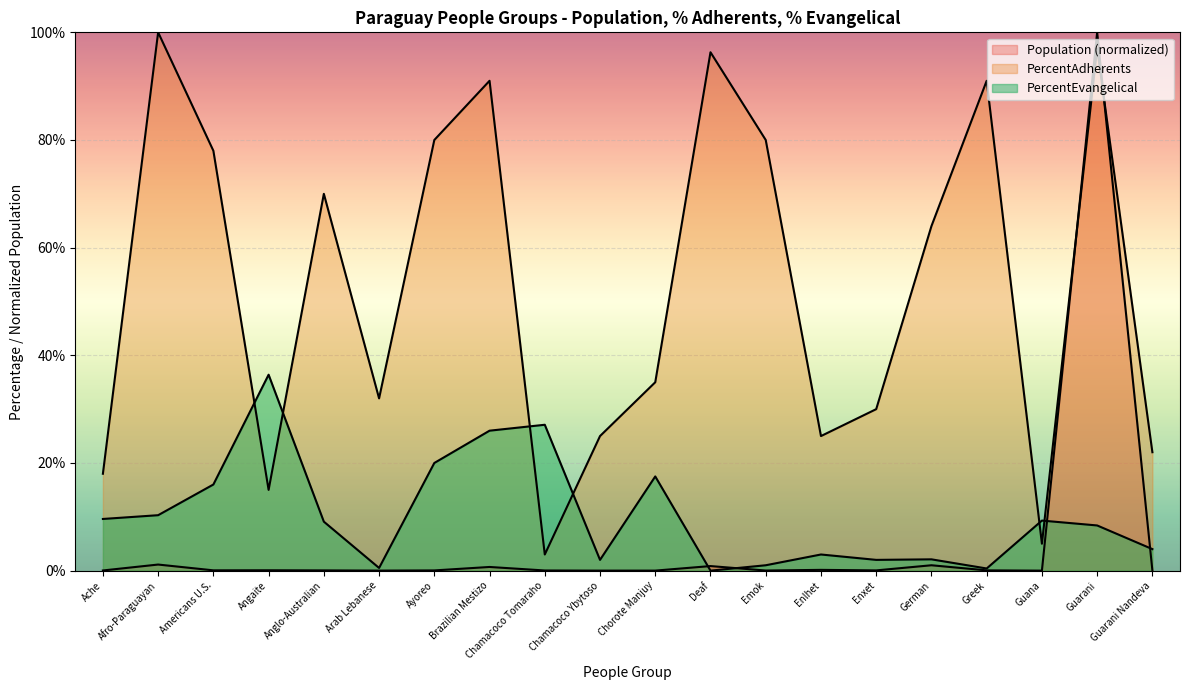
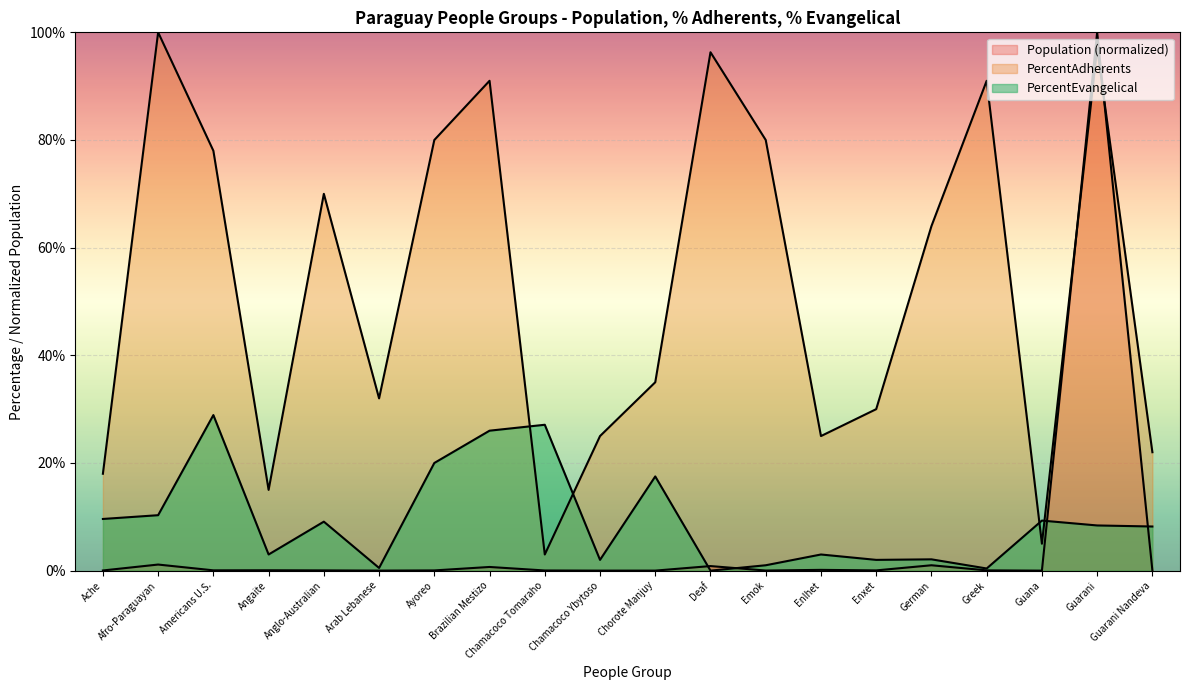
PercentEvangelical, Americans U.S.: 16% -> 29%
PercentEvangelical, Angaite: 36% -> 3%
PercentEvangelical, Guarani Nandeva: 4% -> 8%
